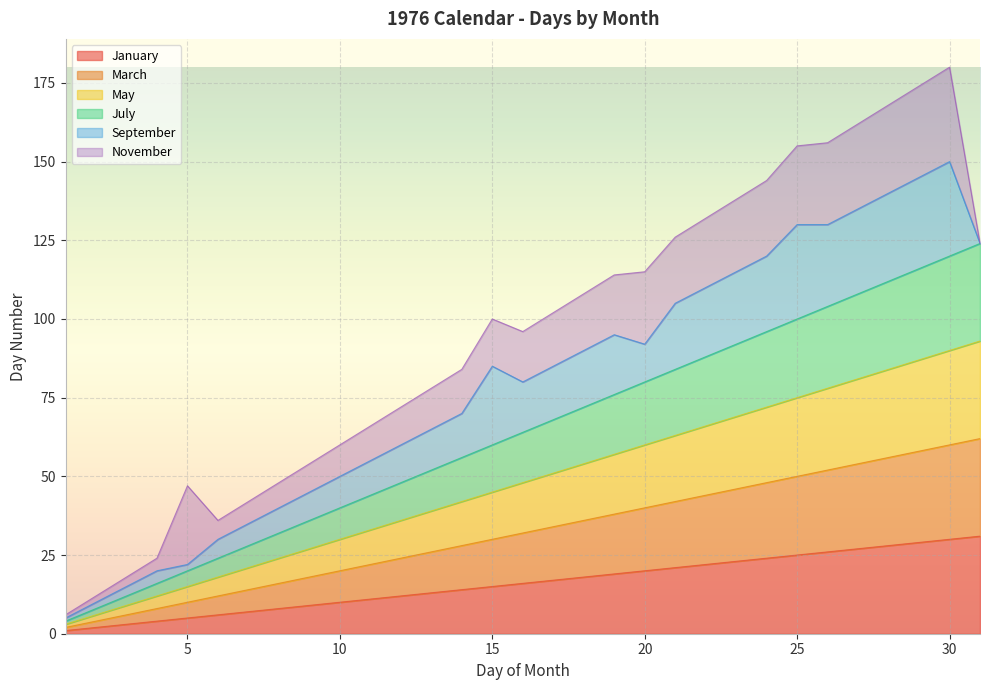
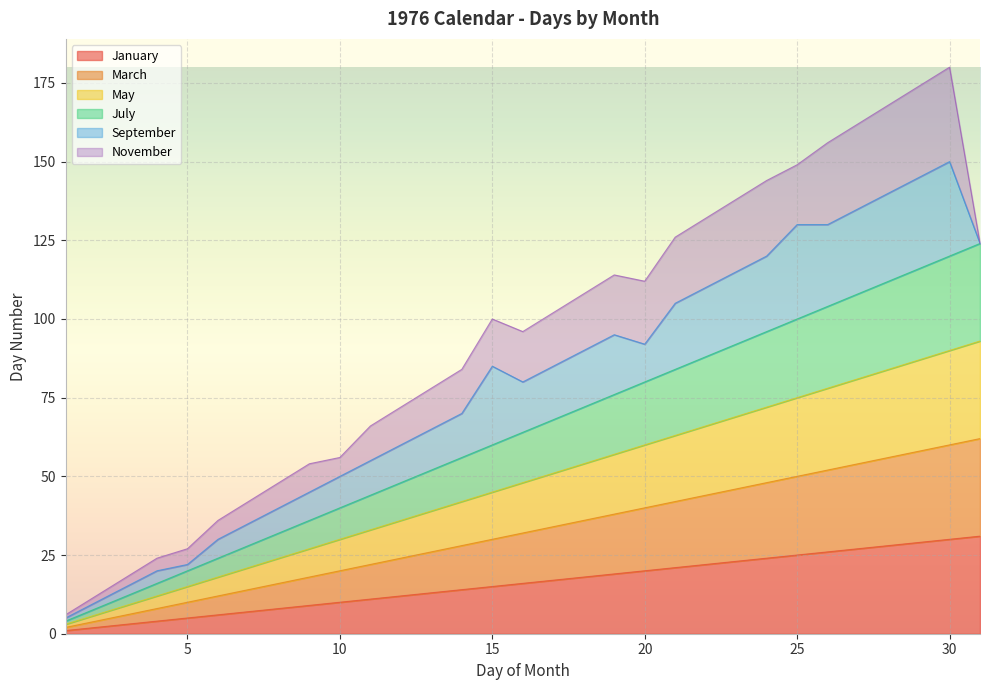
November, 5: 25 -> 5
November, 10: 10 -> 6
November, 20: 23 -> 20
November, 25: 25 -> 19
